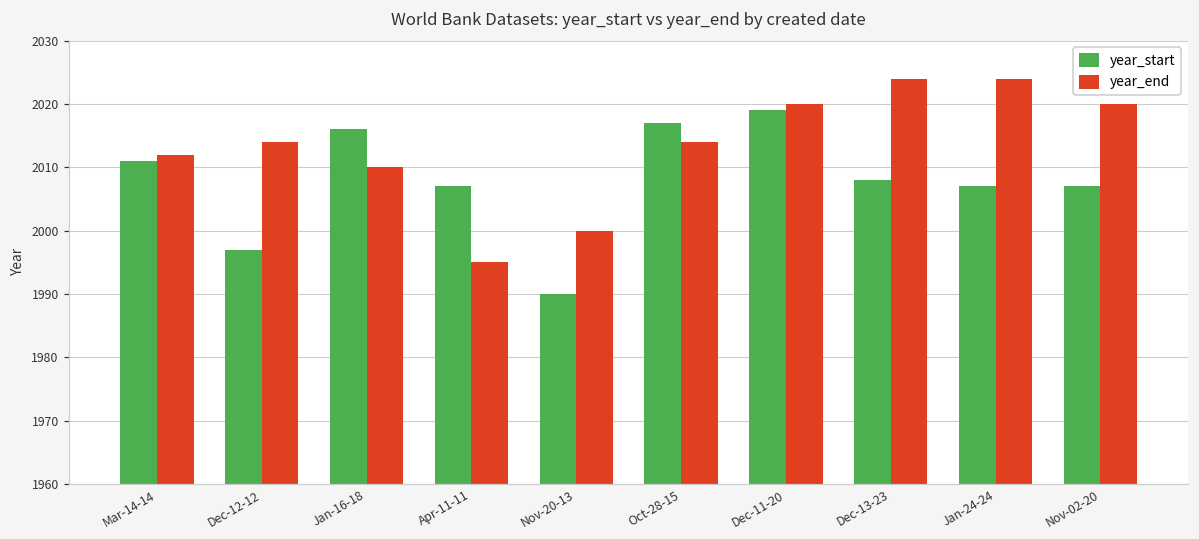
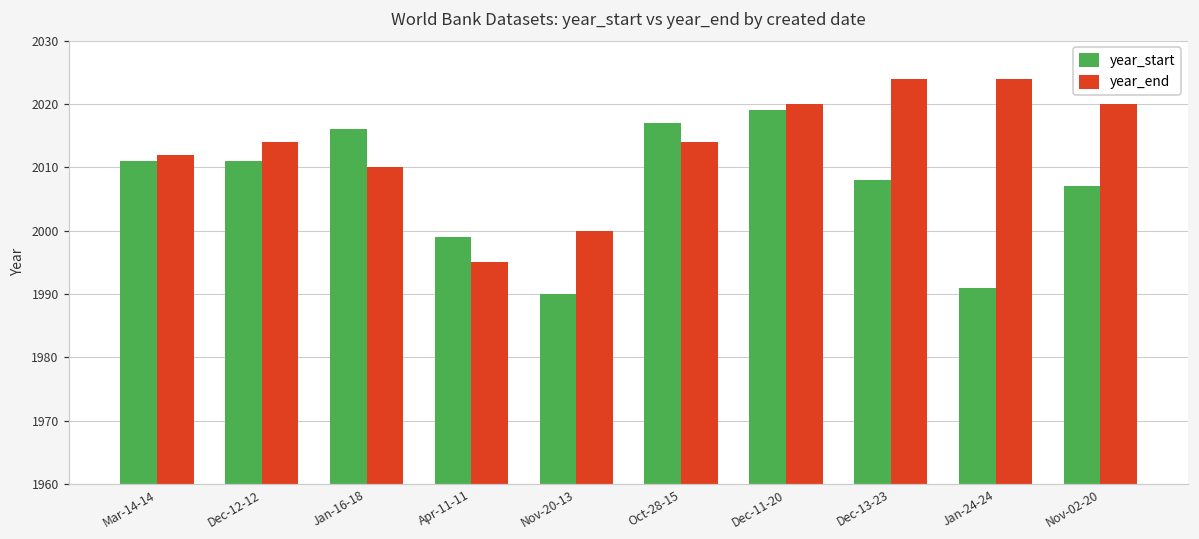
year_start, Dec-12-12: 1997 -> 2011
year_start, Apr-11-11: 2007 -> 1999
year_start, Jan-24-24: 2007 -> 1991
